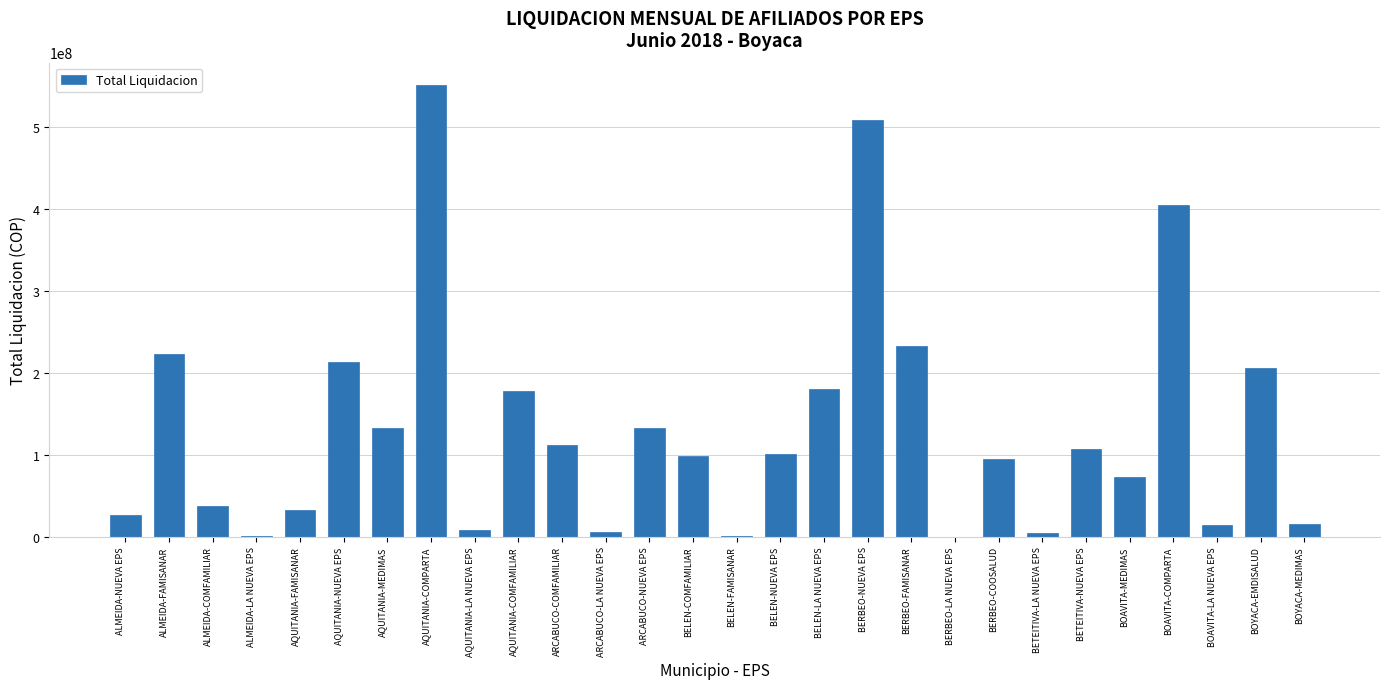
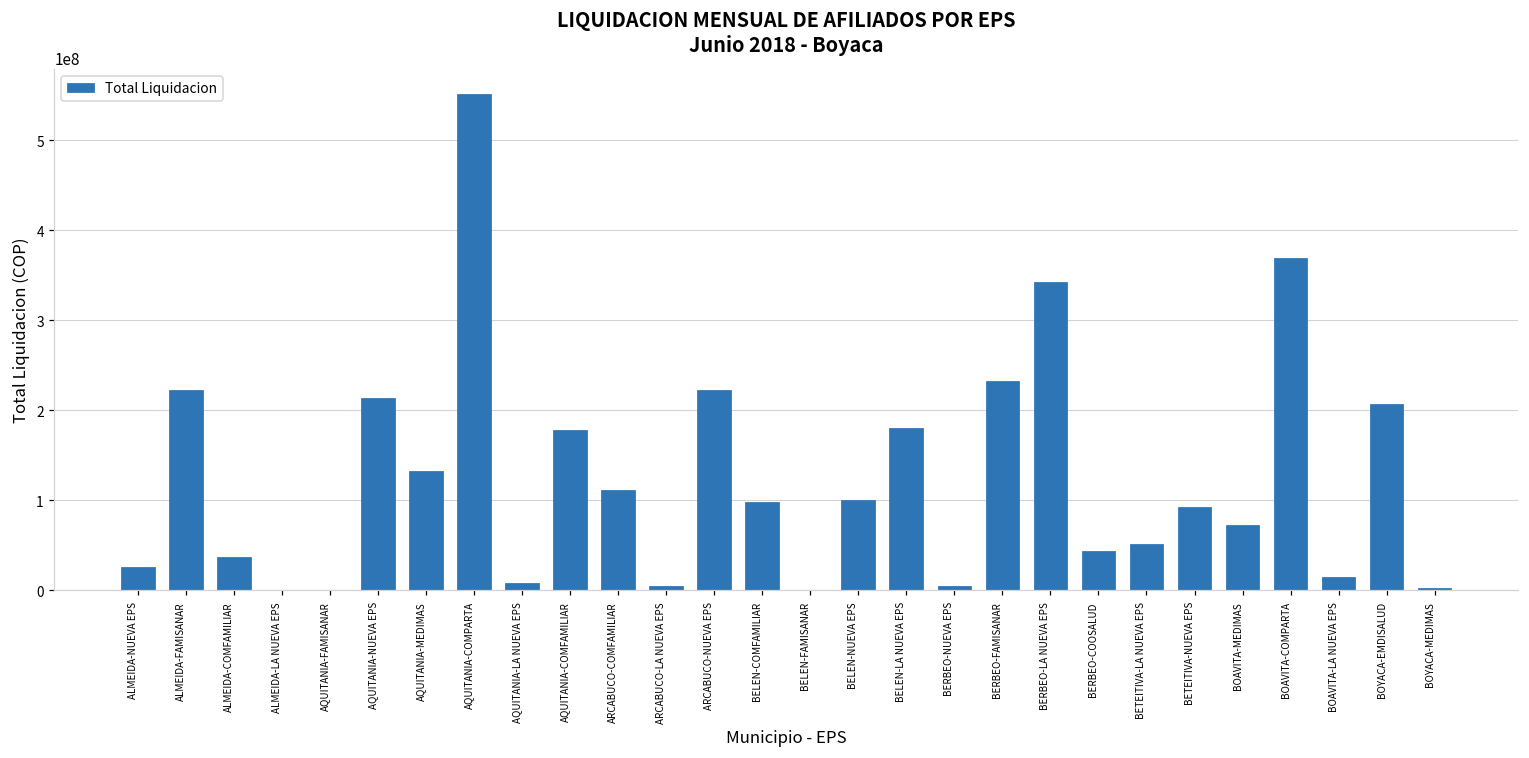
AQUITANIA-FAMISANAR: 30000000 -> 0
ARCABUCO-NUEVA EPS: 130000000 -> 220000000
BERBEO-NUEVA EPS: 510000000 -> 0
BERBEO-LA NUEVA EPS: 0 -> 340000000
BERBEO-COOSALUD: 100000000 -> 40000000
BETEITIVA-LA NUEVA EPS: 0 -> 50000000
BETEITIVA-NUEVA EPS: 110000000 -> 90000000
BOAVITA-COMPARTA: 410000000 -> 370000000
BOYACA-MEDIMAS: 20000000 -> 0
